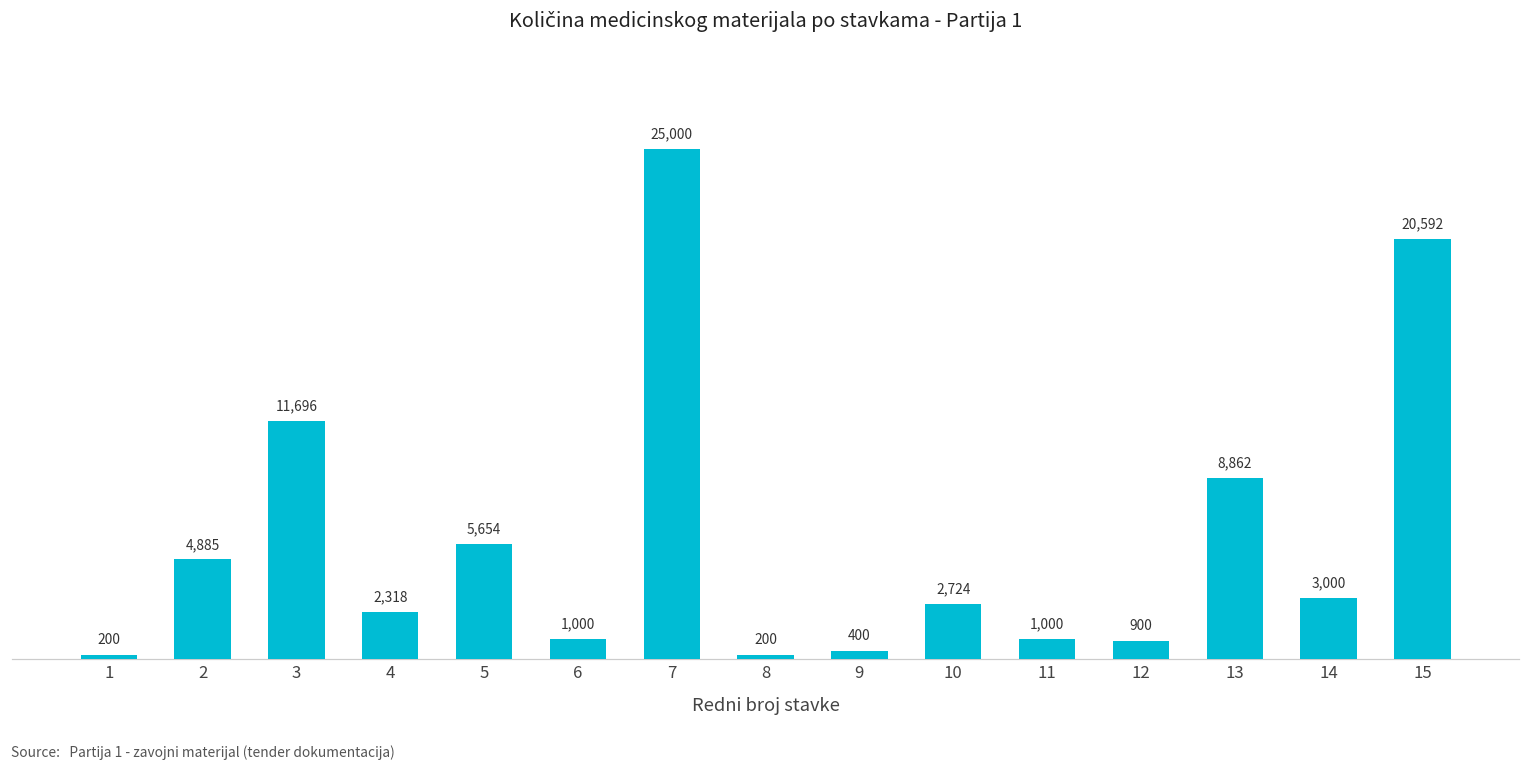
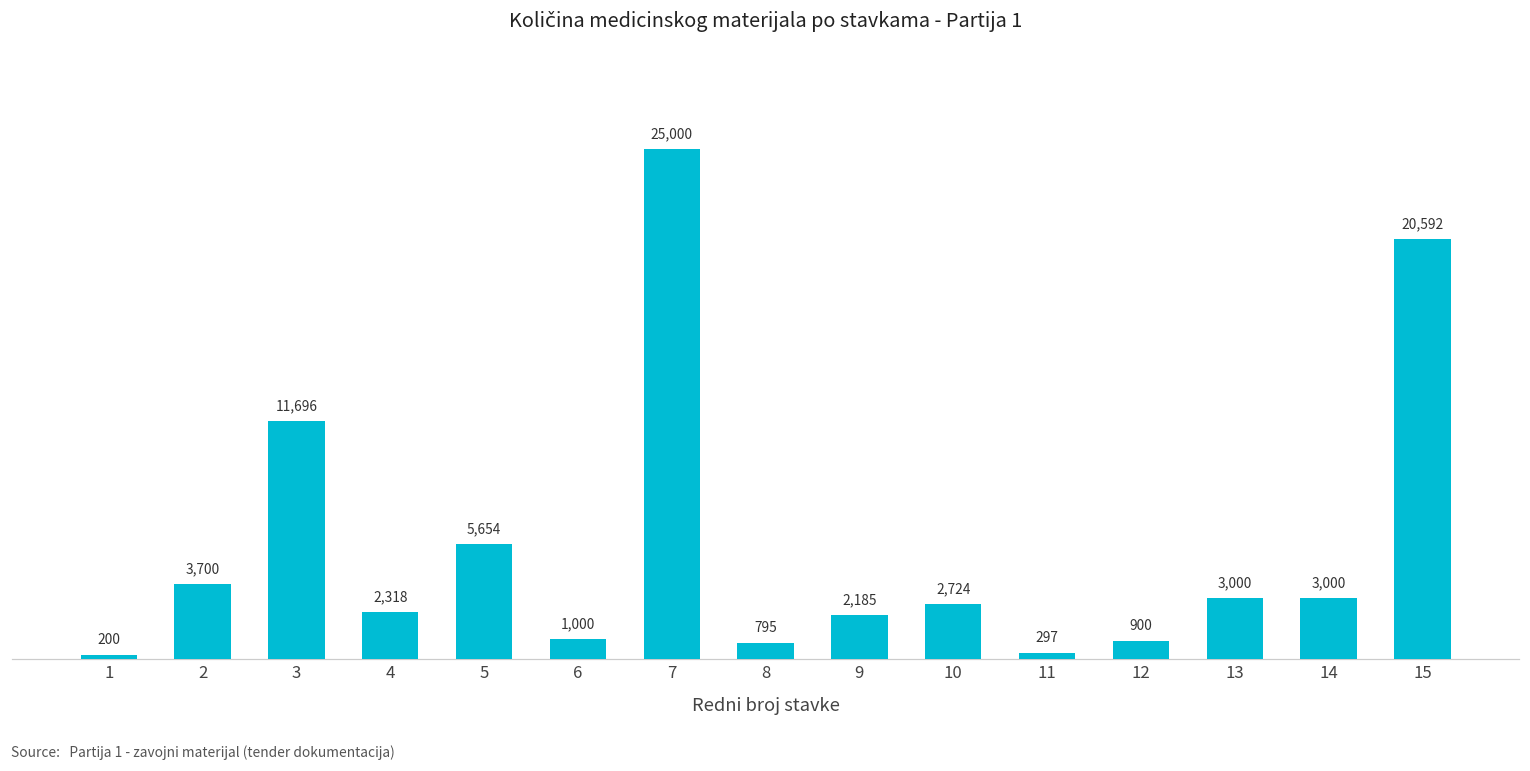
2: 4,885 -> 3,700
8: 200 -> 795
9: 400 -> 2,185
11: 1,000 -> 297
13: 8,862 -> 3,000
